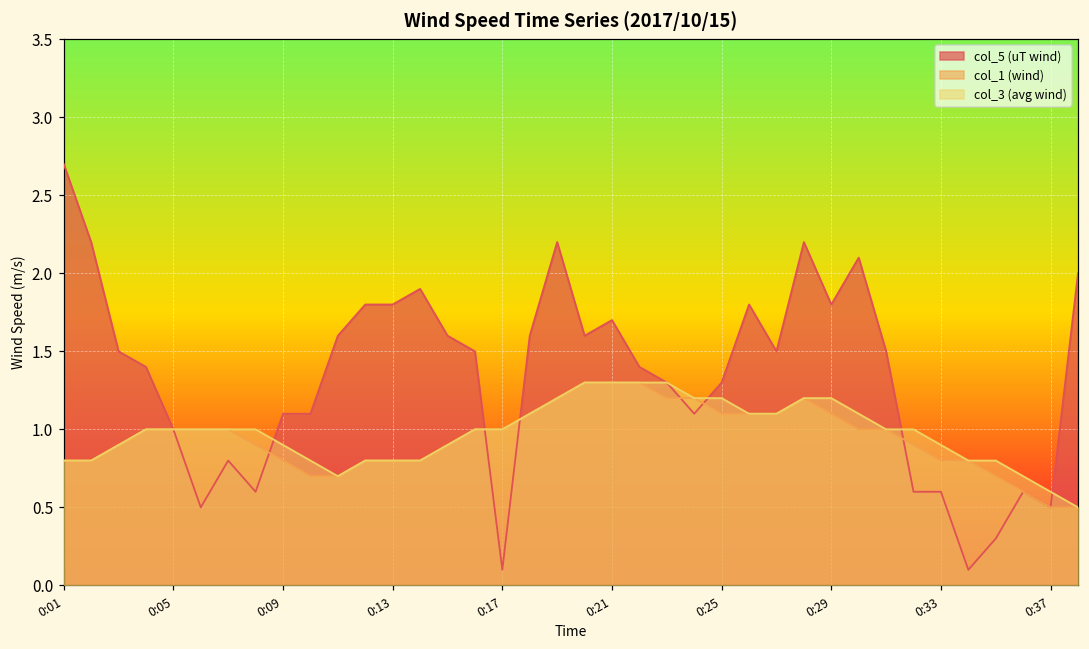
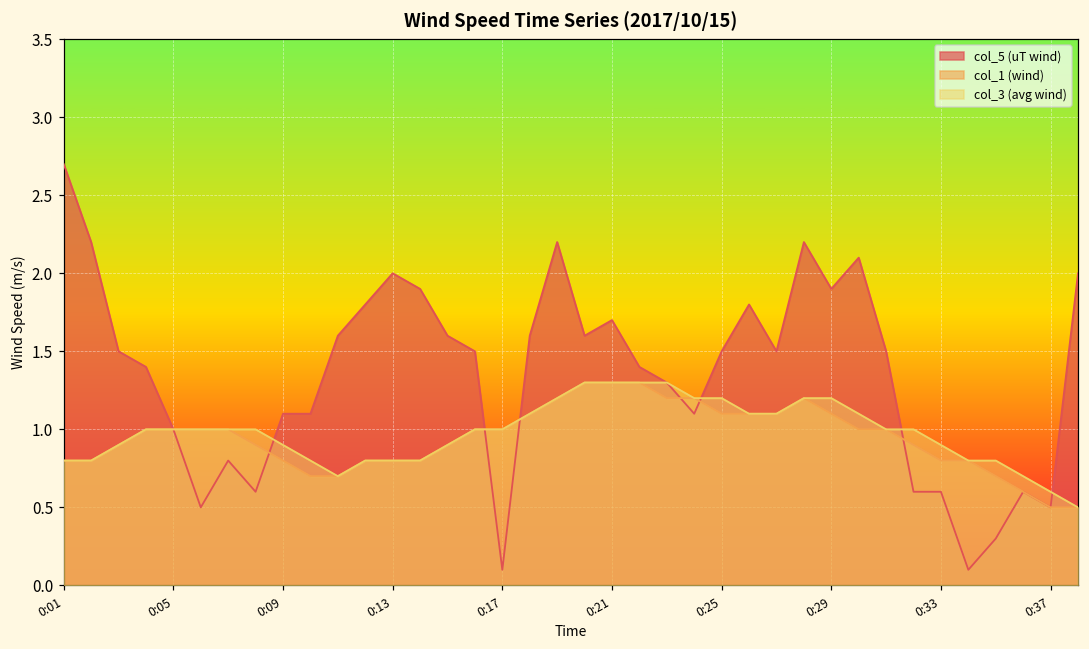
col_5 (uT wind), 0:13: 1.8 -> 2.0
col_5 (uT wind), 0:25: 1.3 -> 1.5
col_5 (uT wind), 0:29: 1.8 -> 1.9
